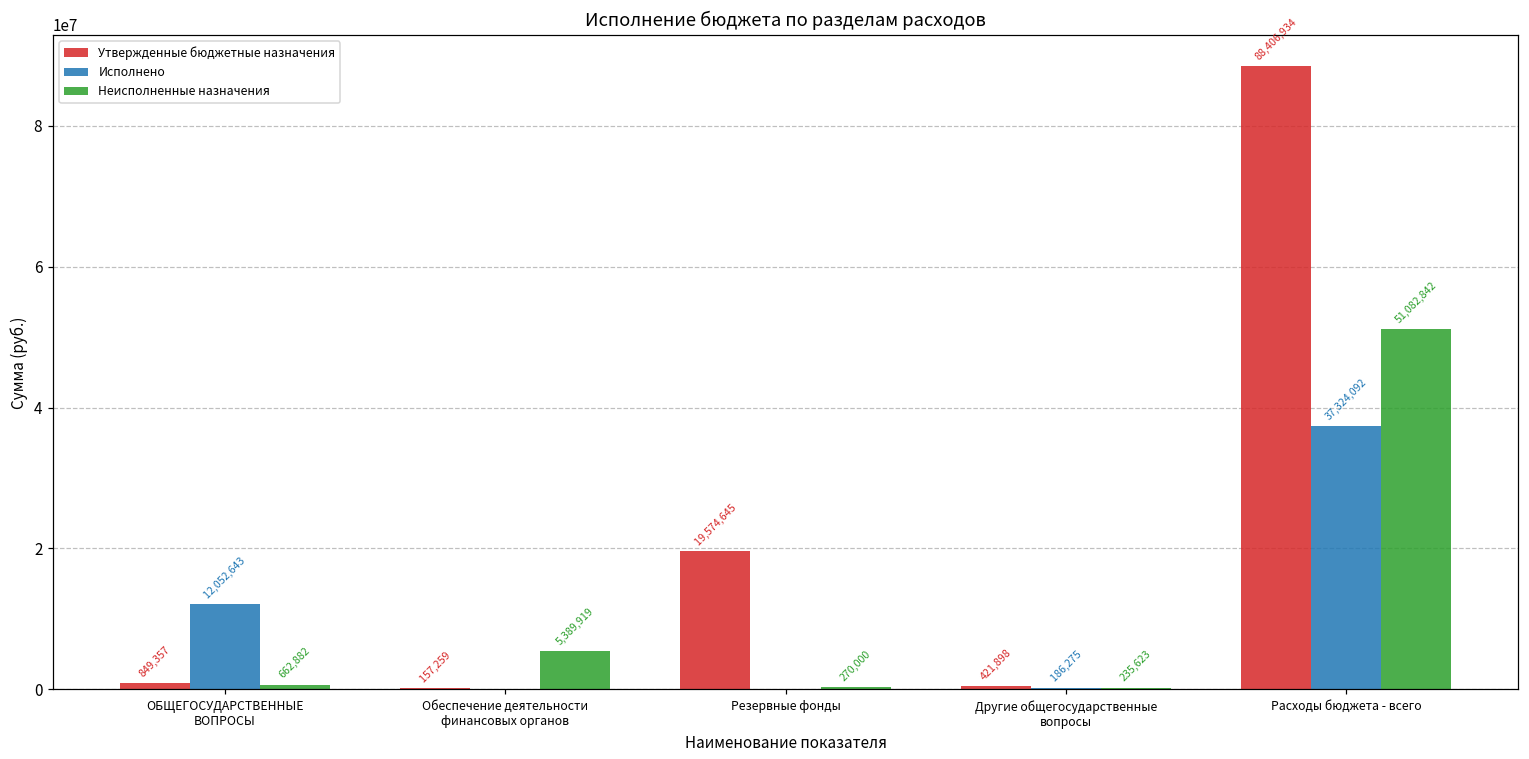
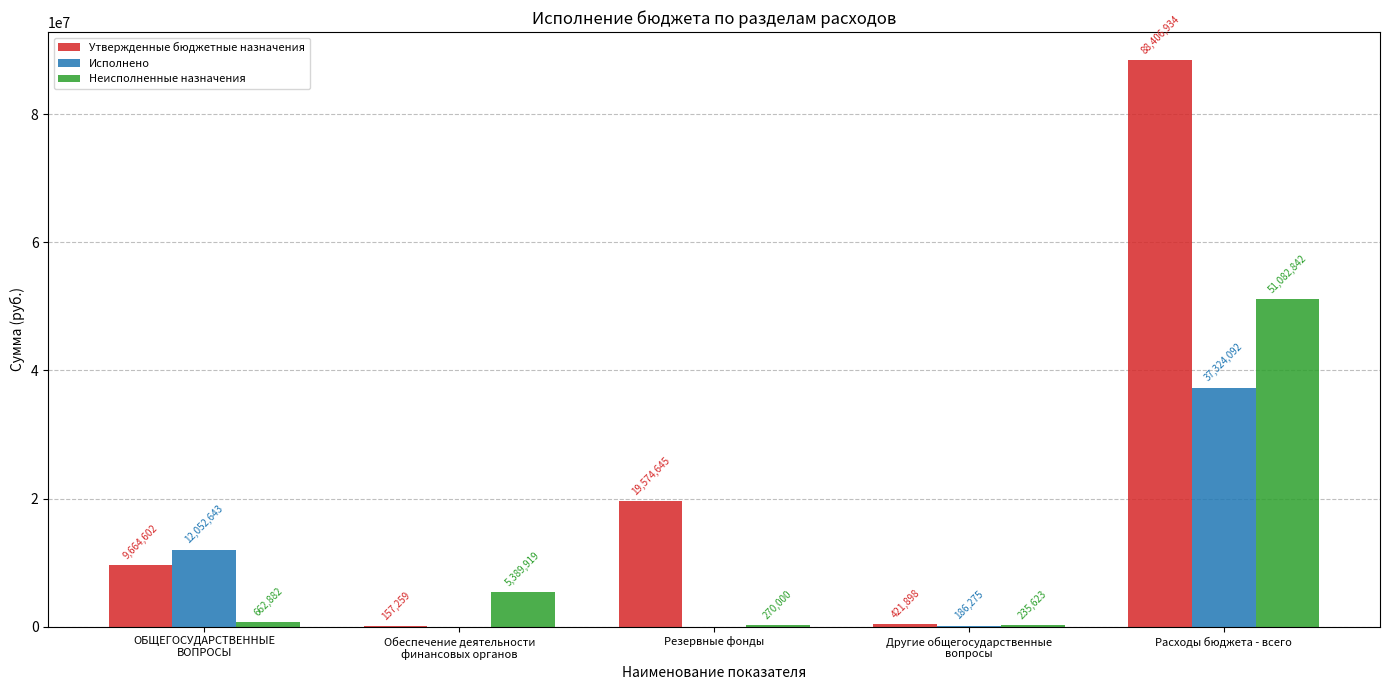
Утвержденные бюджетные назначения, ОБЩЕГОСУДАРСТВЕННЫЕ ВОПРОСЫ: 849,357 -> 9,664,602
